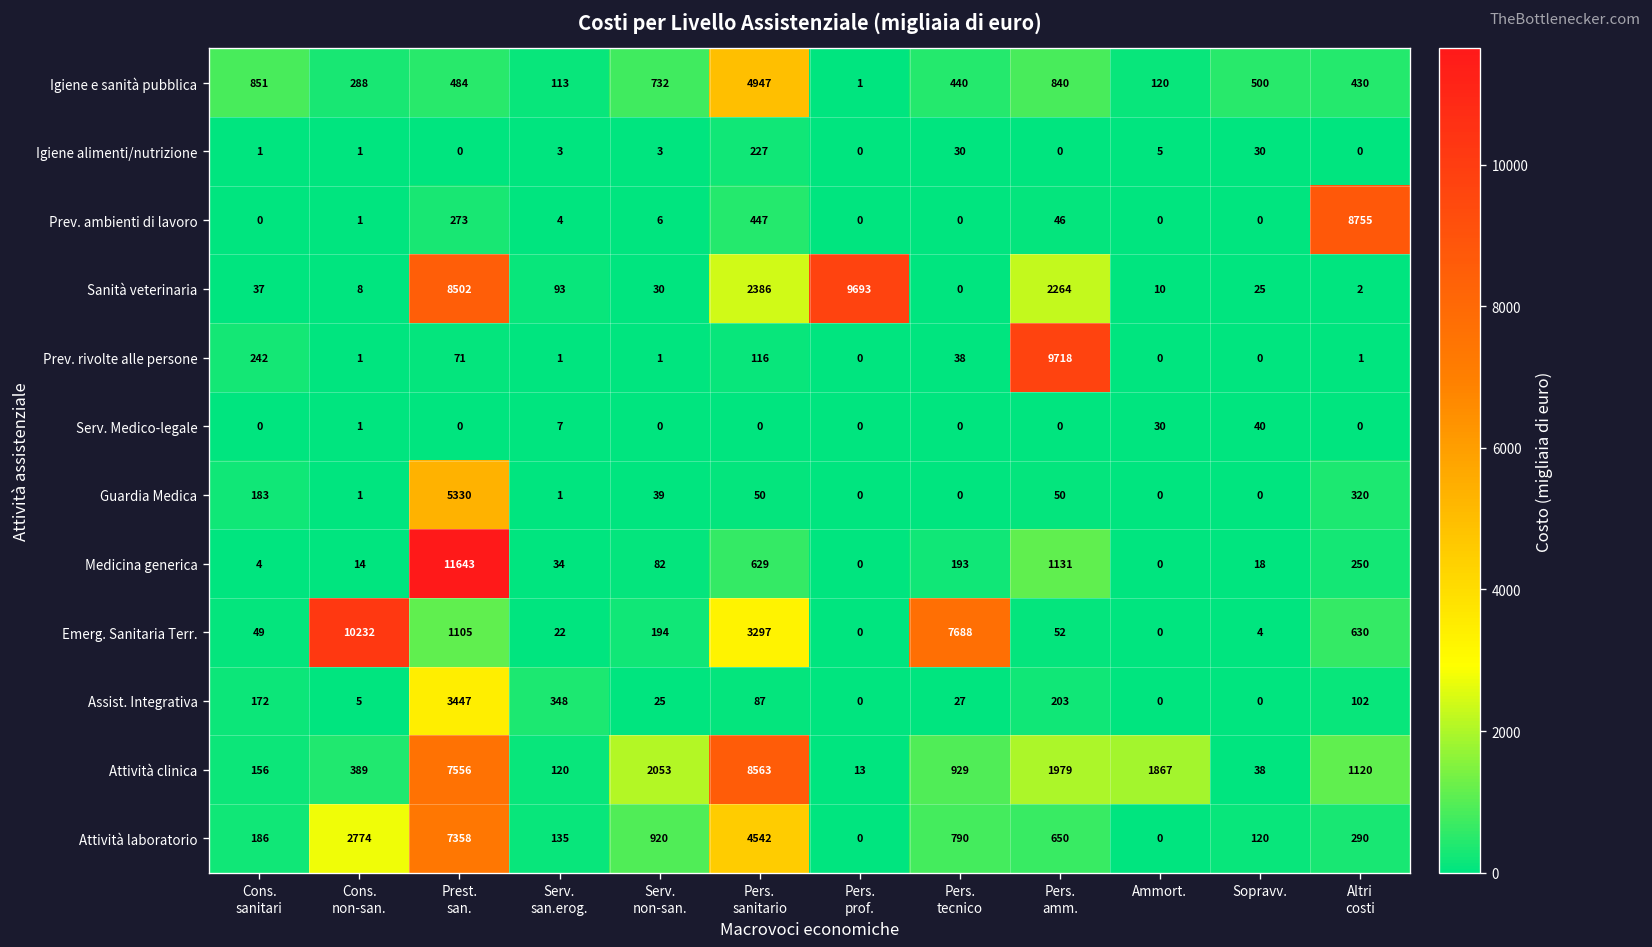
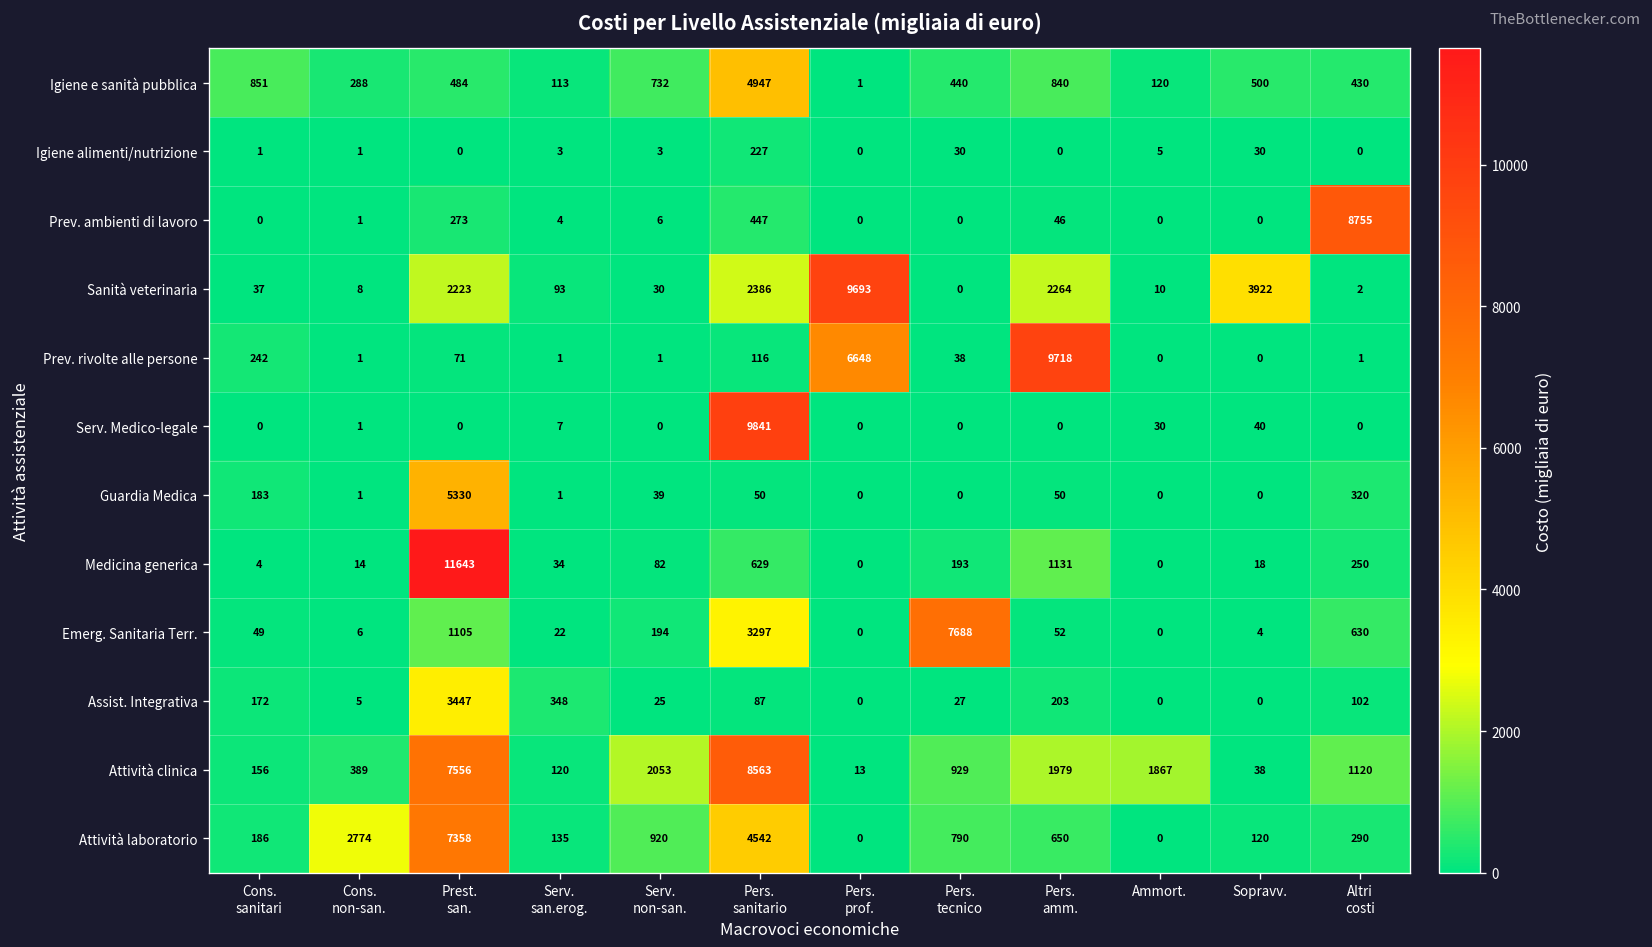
Sanità veterinaria, Prest. san.: 8502 -> 2223
Sanità veterinaria, Sopravv.: 25 -> 3922
Prev. rivolte alle persone, Pers. prof.: 0 -> 6648
Serv. Medico-legale, Pers. sanitario: 0 -> 9841
Emerg. Sanitaria Terr., Cons. non-san.: 10232 -> 6
